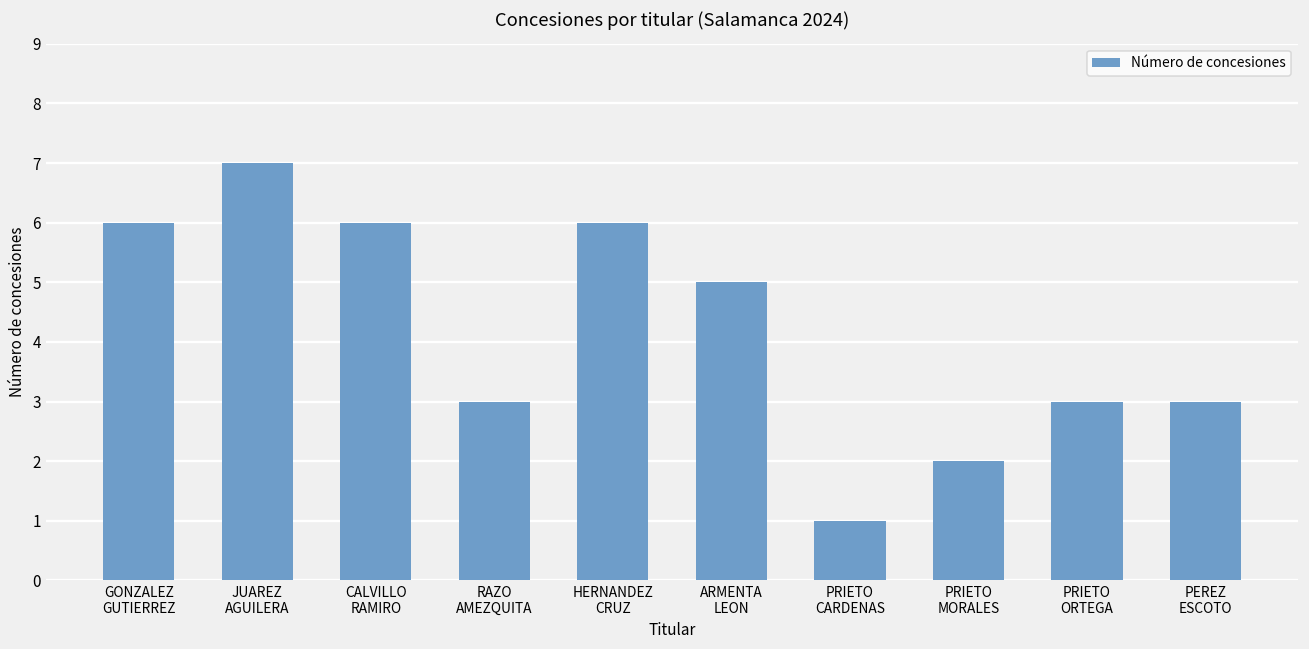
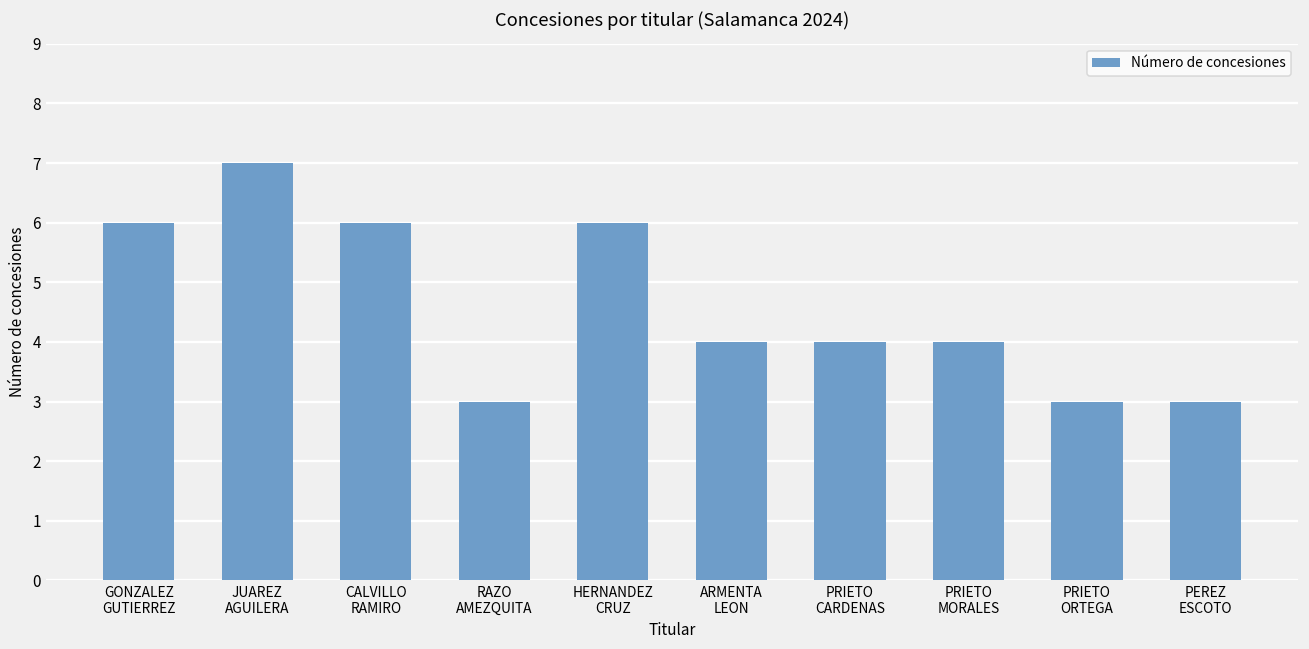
ARMENTA LEON: 5 -> 4
PRIETO CARDENAS: 1 -> 4
PRIETO MORALES: 2 -> 4
